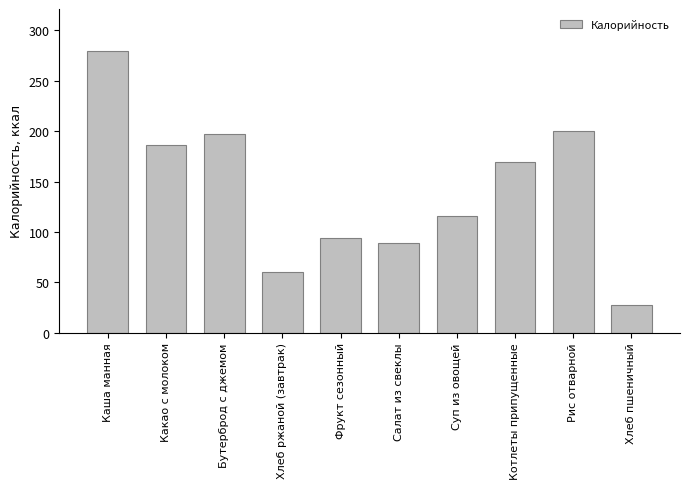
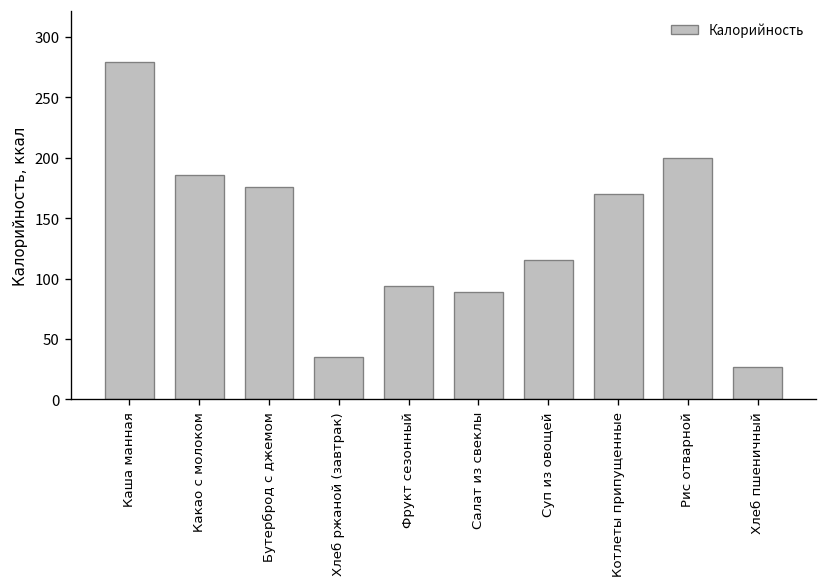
Бутерброд с джемом: 198 -> 176
Хлеб ржаной (завтрак): 60 -> 35
